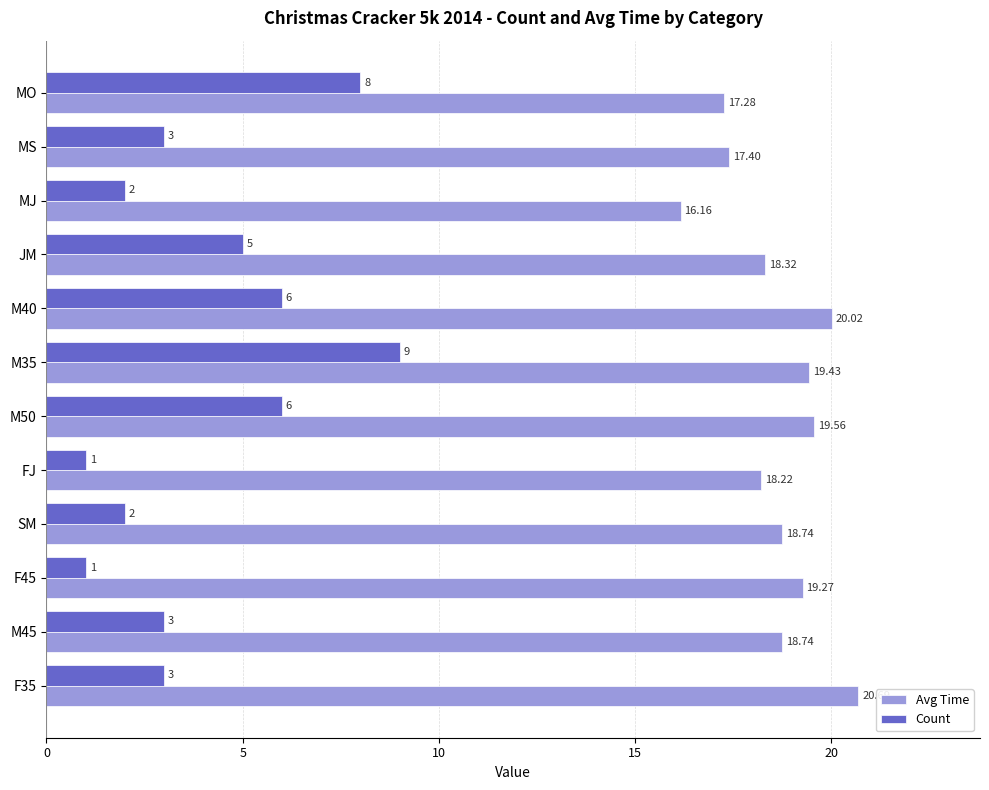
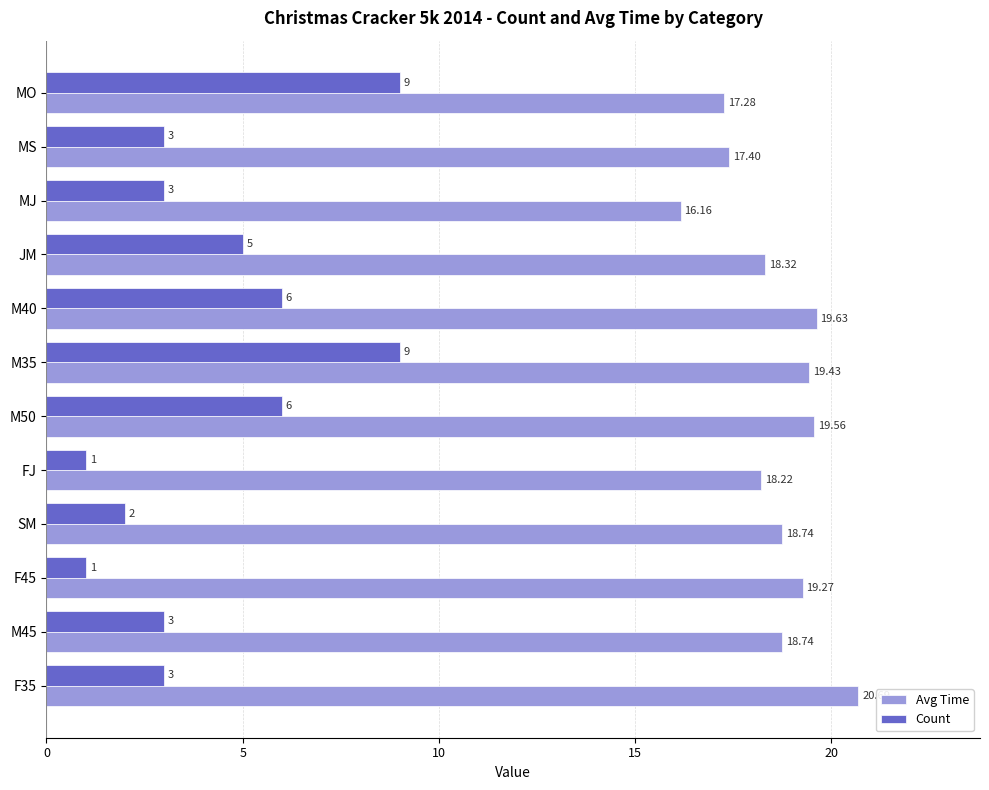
Count, MO: 8 -> 9
Count, MJ: 2 -> 3
Avg Time, M40: 20.02 -> 19.63
